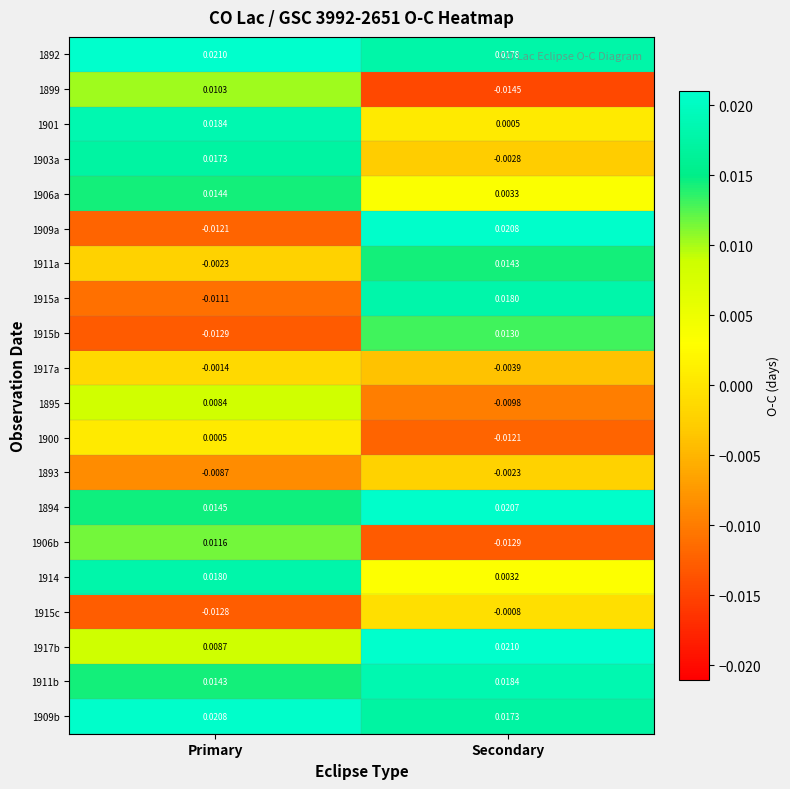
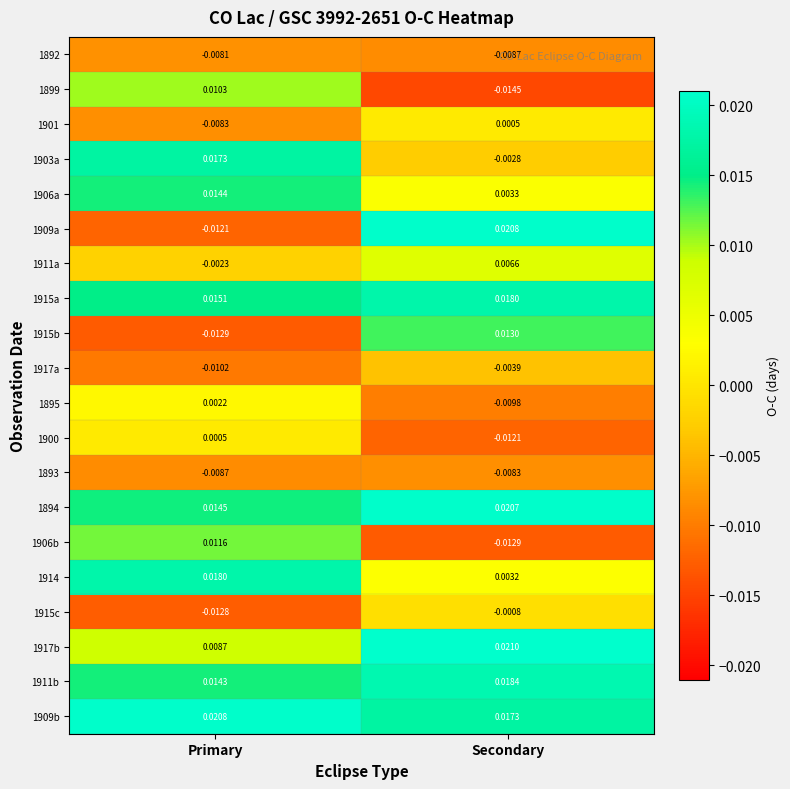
1892, Primary: 0.0210 -> -0.0081
1892, Secondary: 0.0178 -> -0.0087
1901, Primary: 0.0184 -> -0.0083
1911a, Secondary: 0.0143 -> 0.0066
1915a, Primary: -0.0111 -> 0.0151
1917a, Primary: -0.0014 -> -0.0102
1895, Primary: 0.0084 -> 0.0022
1893, Secondary: -0.0023 -> -0.0083
